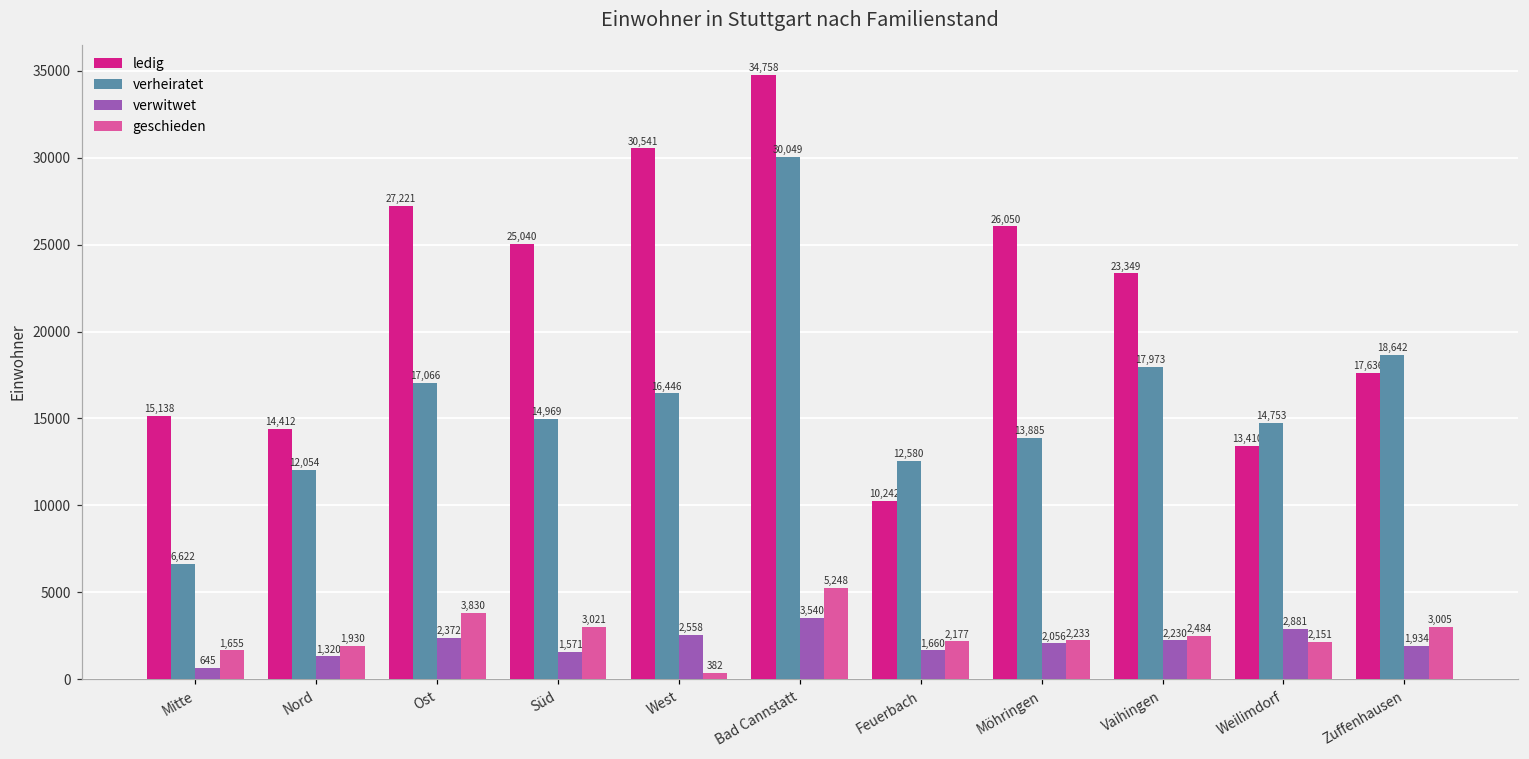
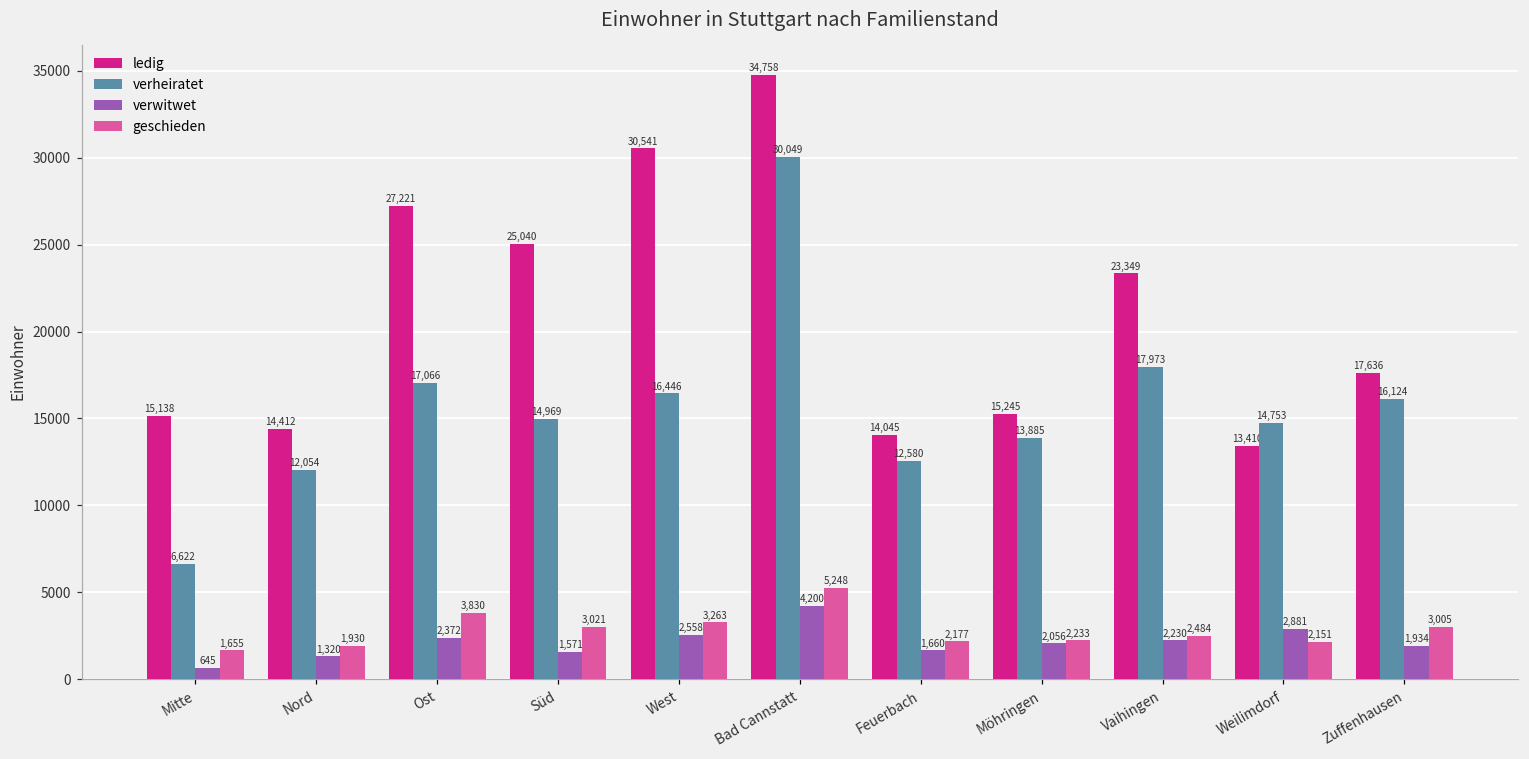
geschieden, West: 382 -> 3,263
verwitwet, Bad Cannstatt: 3,540 -> 4,200
ledig, Feuerbach: 10,242 -> 14,045
ledig, Möhringen: 26,050 -> 15,245
verheiratet, Zuffenhausen: 18,642 -> 16,124
